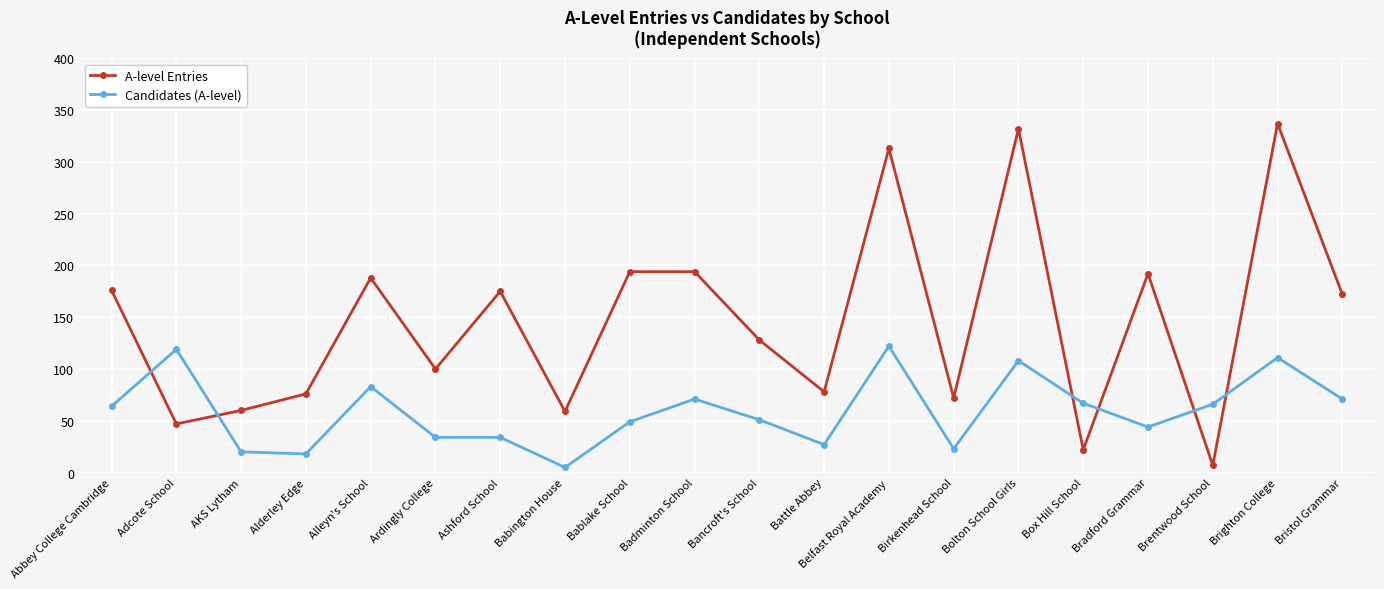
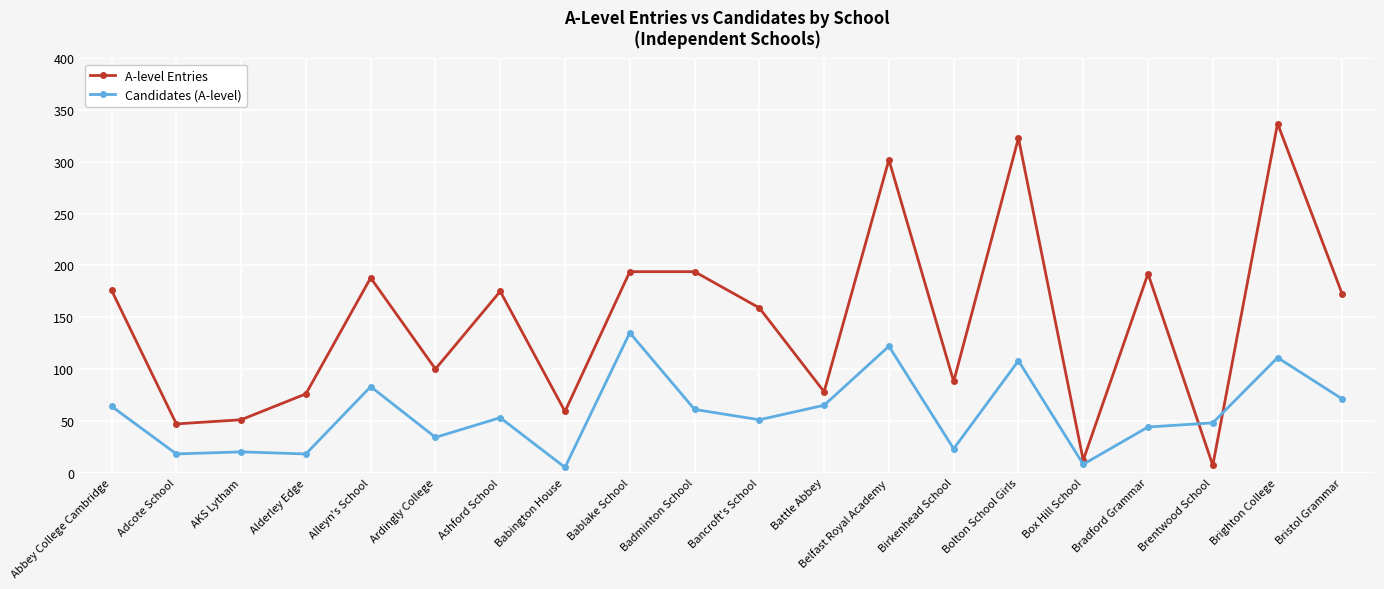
Candidates (A-level), Adcote School: 119 -> 18
A-level Entries, AKS Lytham: 60 -> 51
Candidates (A-level), Ashford School: 34 -> 53
Candidates (A-level), Bablake School: 49 -> 135
Candidates (A-level), Badminton School: 71 -> 61
A-level Entries, Bancroft's School: 128 -> 159
Candidates (A-level), Battle Abbey: 27 -> 65
A-level Entries, Belfast Royal Academy: 313 -> 302
A-level Entries, Birkenhead School: 72 -> 88
A-level Entries, Bolton School Girls: 332 -> 323
A-level Entries, Box Hill School: 22 -> 12
Candidates (A-level), Box Hill School: 67 -> 8
Candidates (A-level), Brentwood School: 66 -> 48
